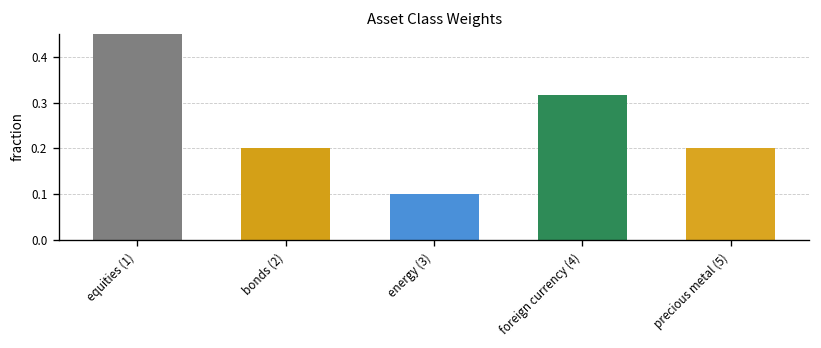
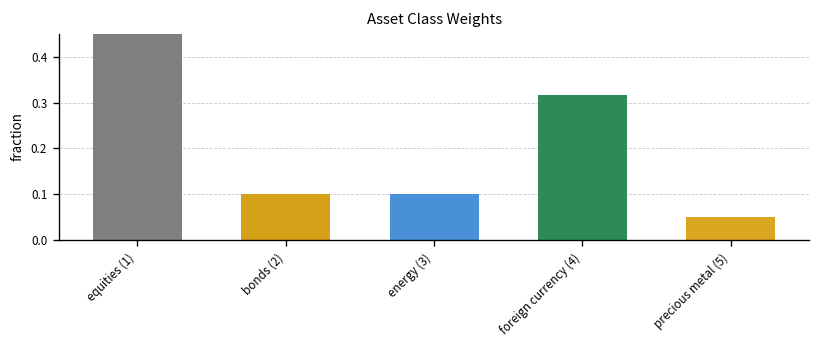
bonds (2): 0.2 -> 0.1
precious metal (5): 0.20 -> 0.05
